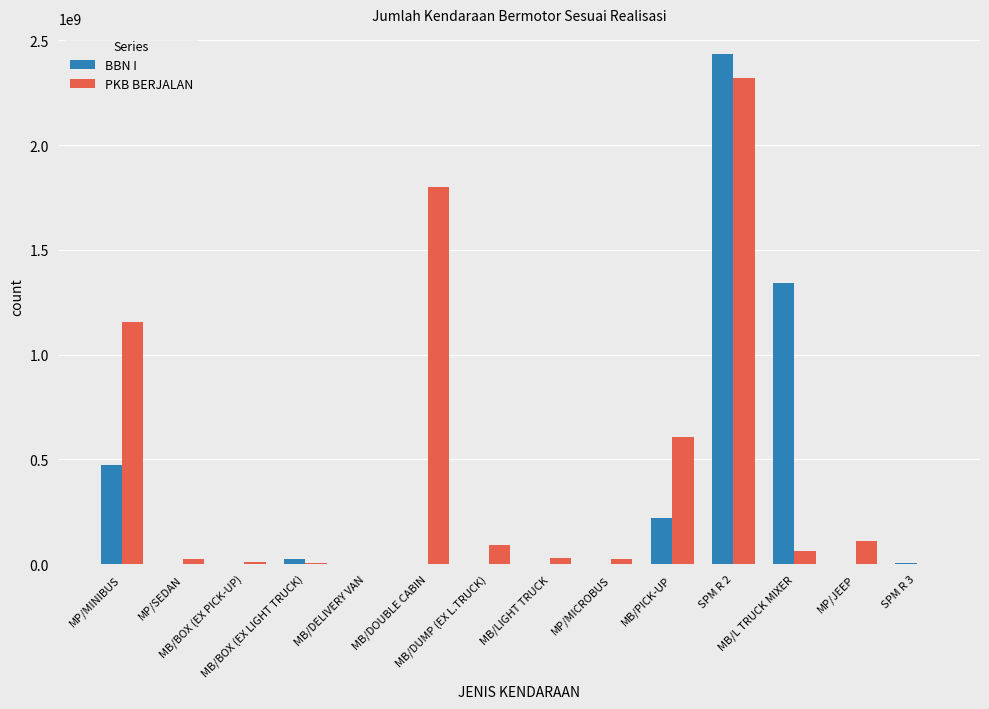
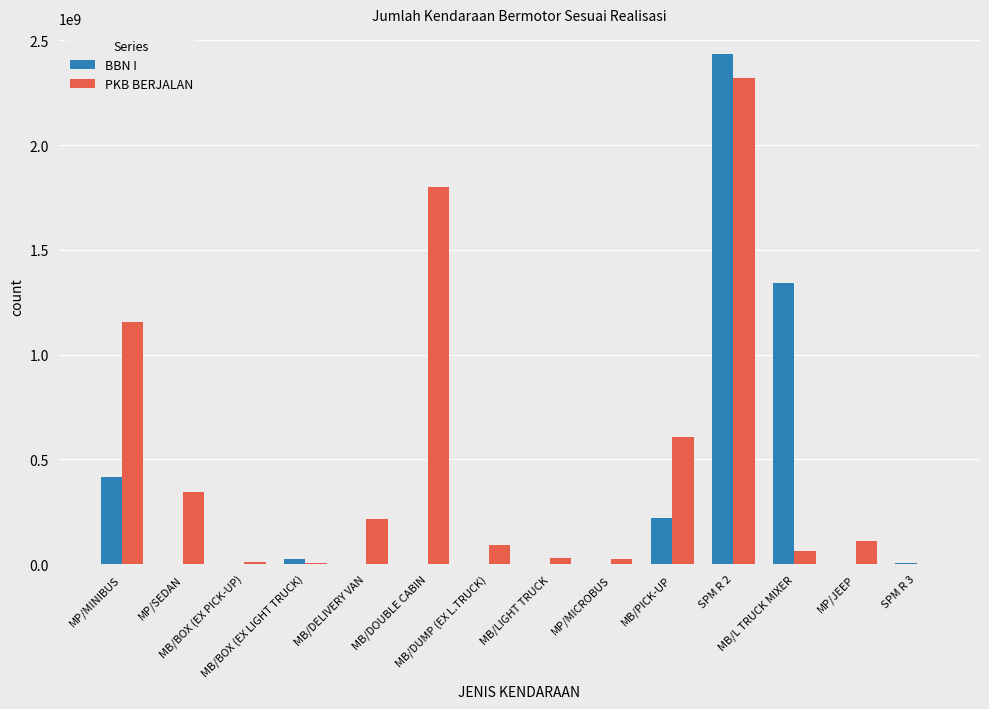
BBN I, MP/MINIBUS: 470000000 -> 420000000
PKB BERJALAN, MP/SEDAN: 30000000 -> 350000000
PKB BERJALAN, MB/DELIVERY VAN: 0 -> 220000000
